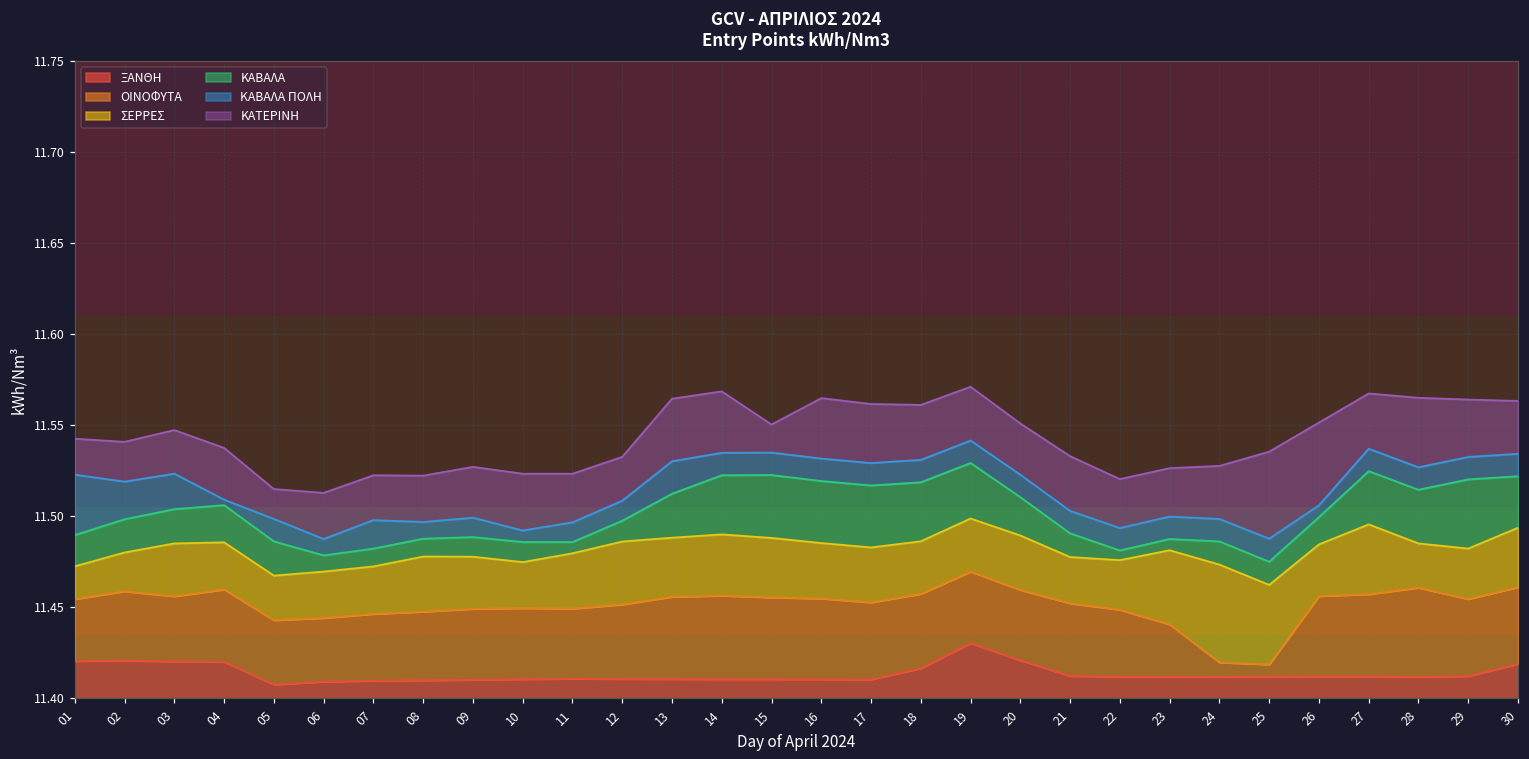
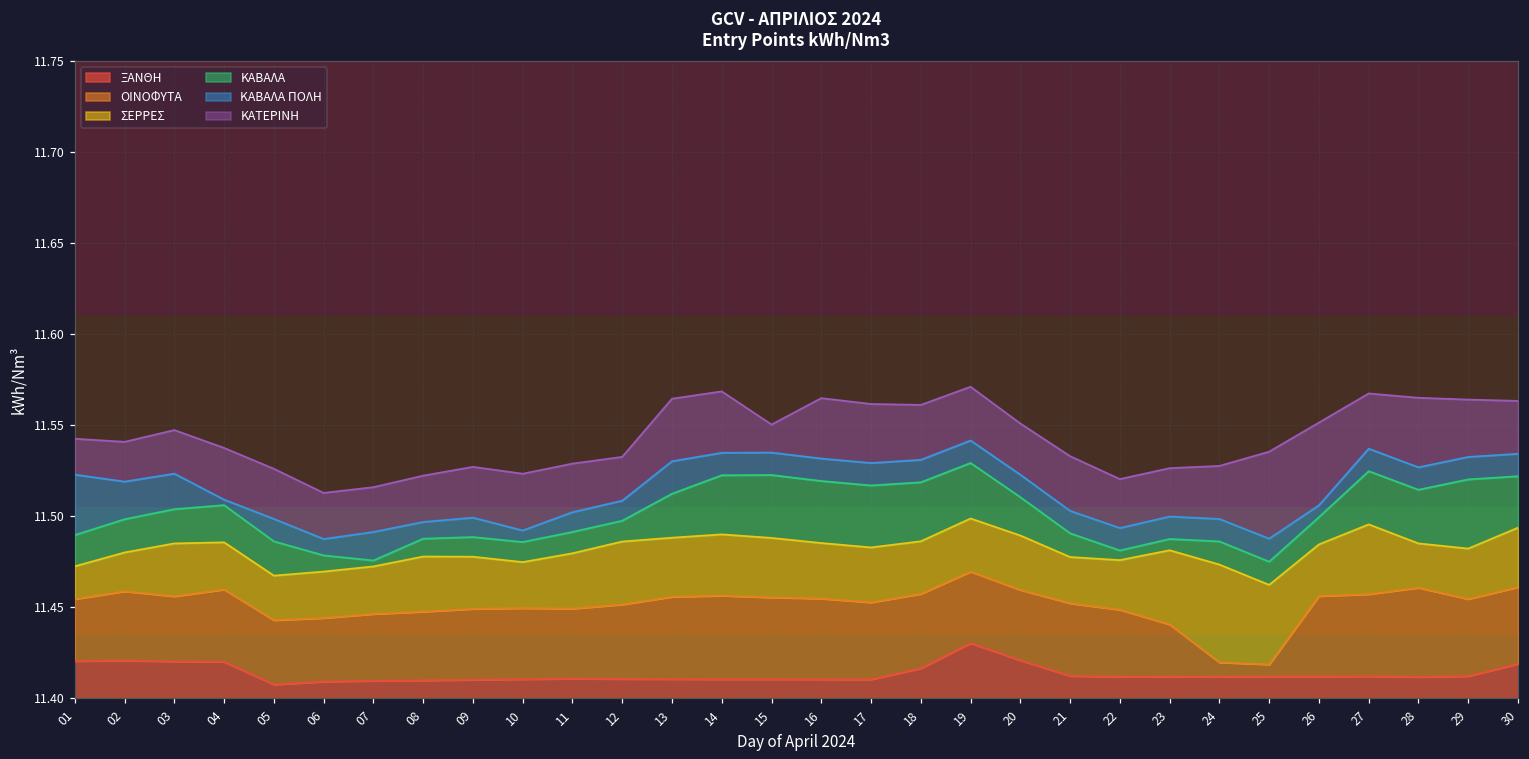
ΚΑΤΕΡΙΝΗ, 05: 0.016 -> 0.028
ΚΑΒΑΛΑ, 07: 0.010 -> 0.003
ΚΑΒΑΛΑ, 11: 0.006 -> 0.012
